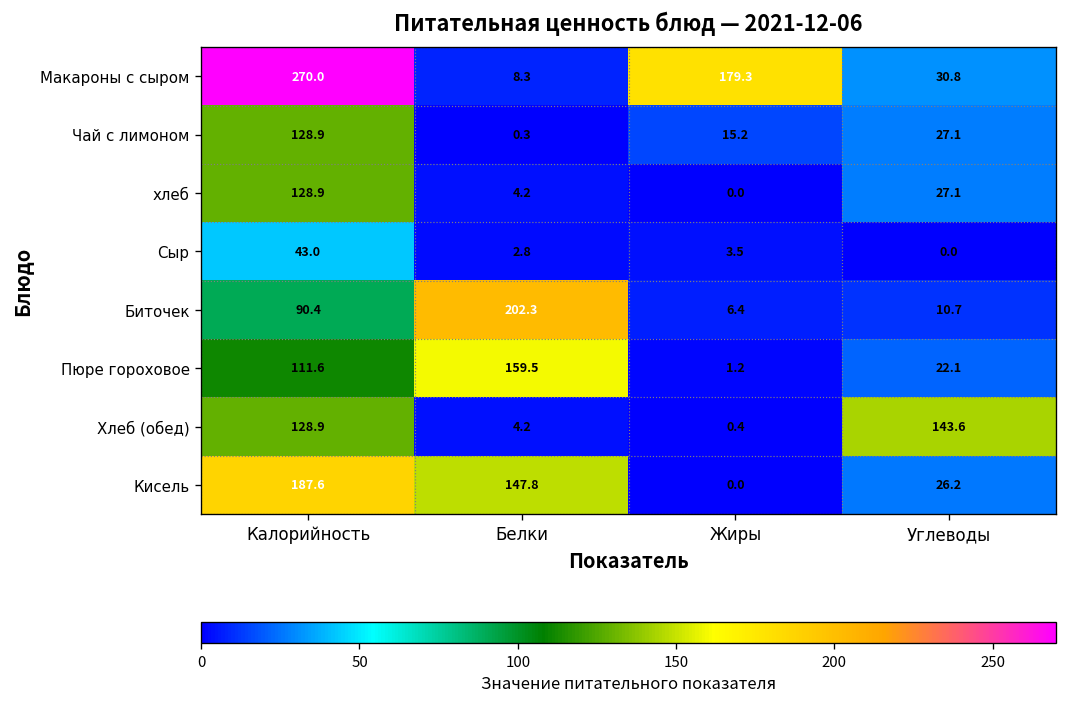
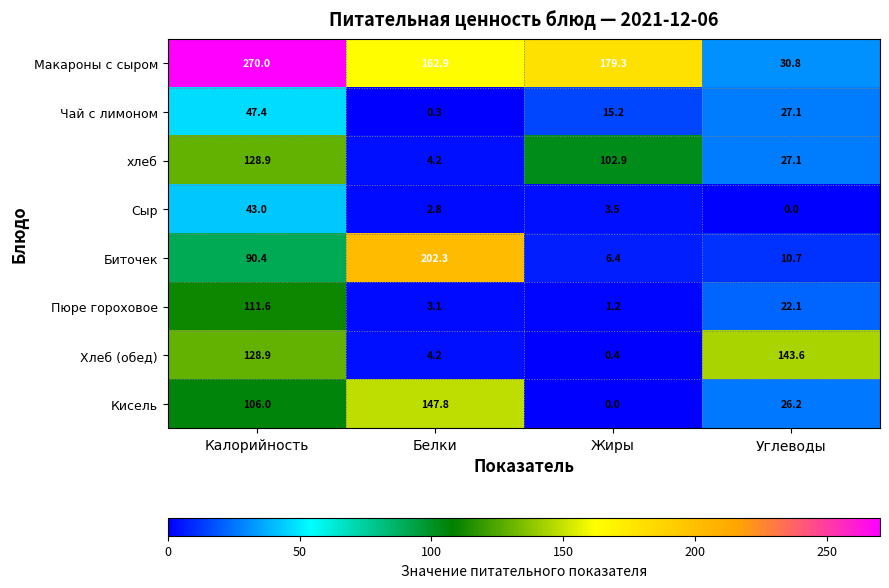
Макароны с сыром, Белки: 8.3 -> 162.9
Чай с лимоном, Калорийность: 128.9 -> 47.4
хлеб, Жиры: 0.0 -> 102.9
Пюре гороховое, Белки: 159.5 -> 3.1
Кисель, Калорийность: 187.6 -> 106.0
